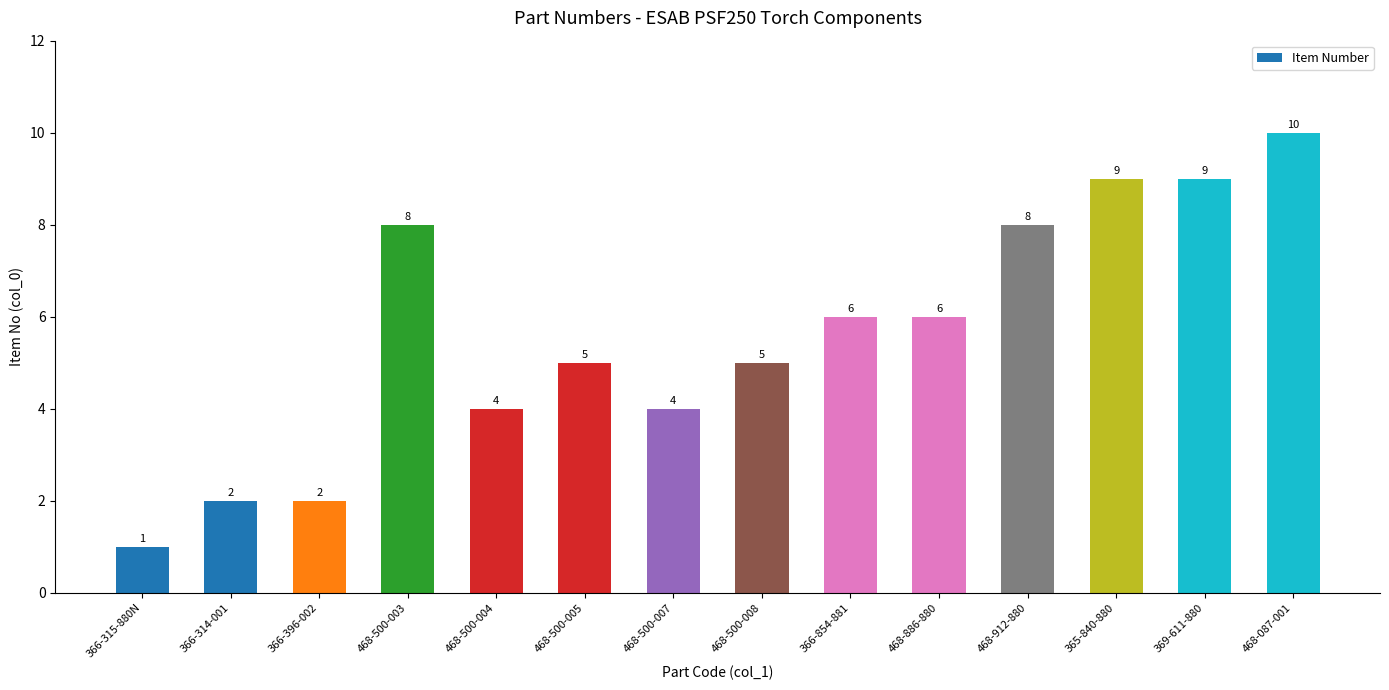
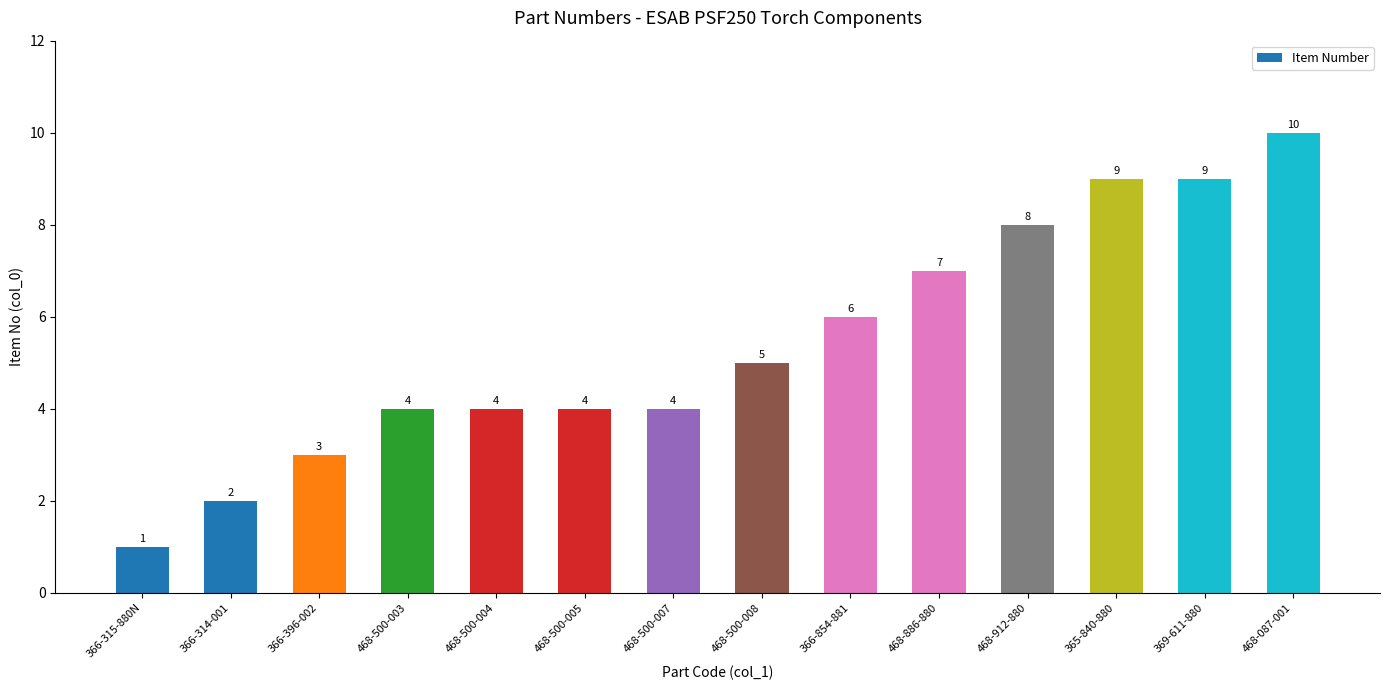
366-396-002: 2 -> 3
468-500-003: 8 -> 4
468-500-005: 5 -> 4
468-886-880: 6 -> 7
